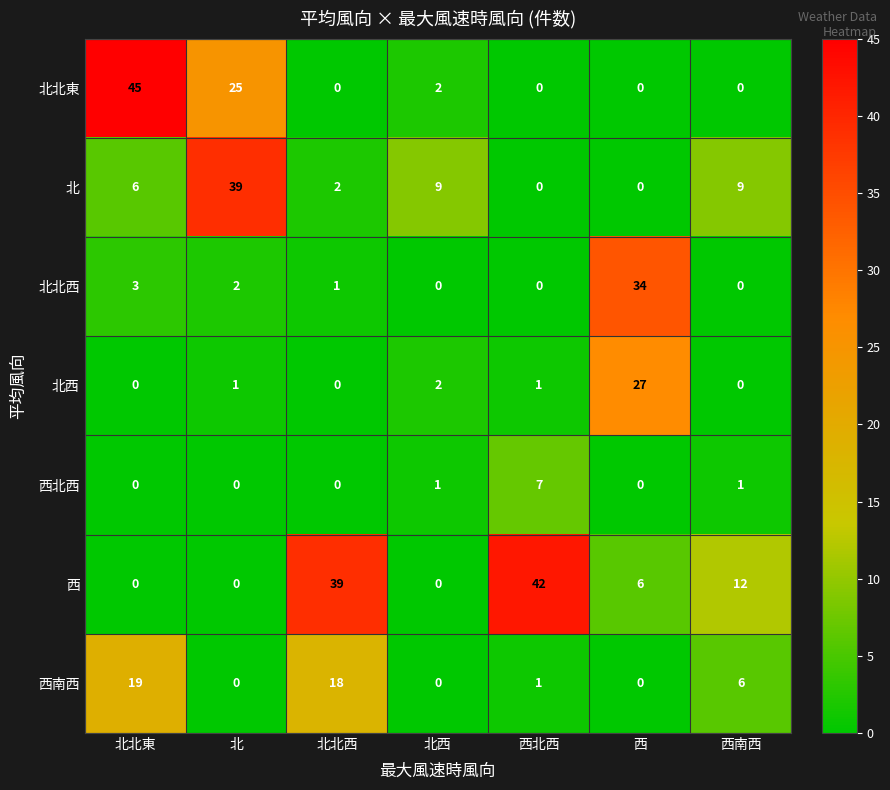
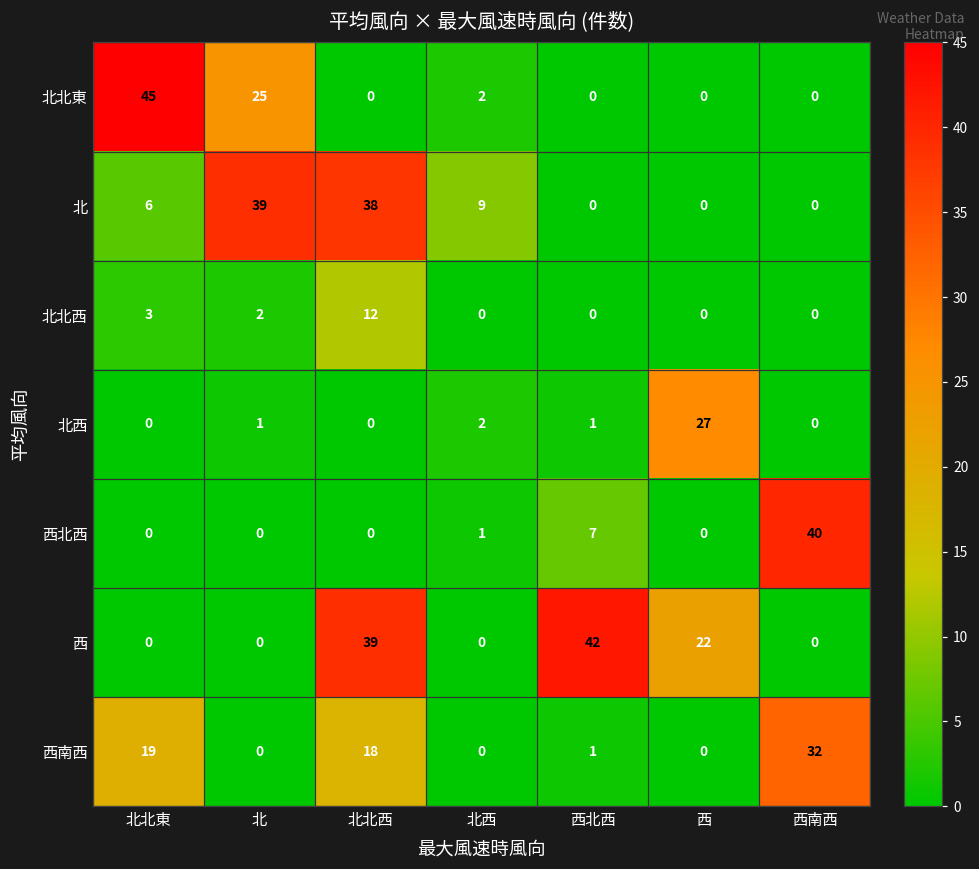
北, 北北西: 2 -> 38
北, 西南西: 9 -> 0
北北西, 北北西: 1 -> 12
北北西, 西: 34 -> 0
西北西, 西南西: 1 -> 40
西, 西: 6 -> 22
西, 西南西: 12 -> 0
西南西, 西南西: 6 -> 32
